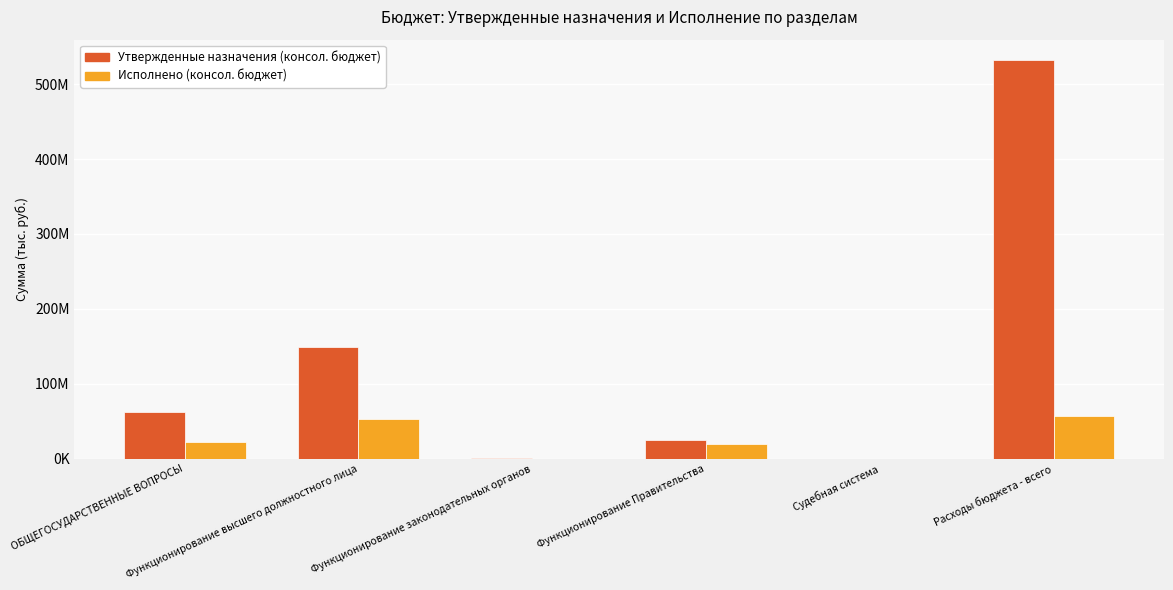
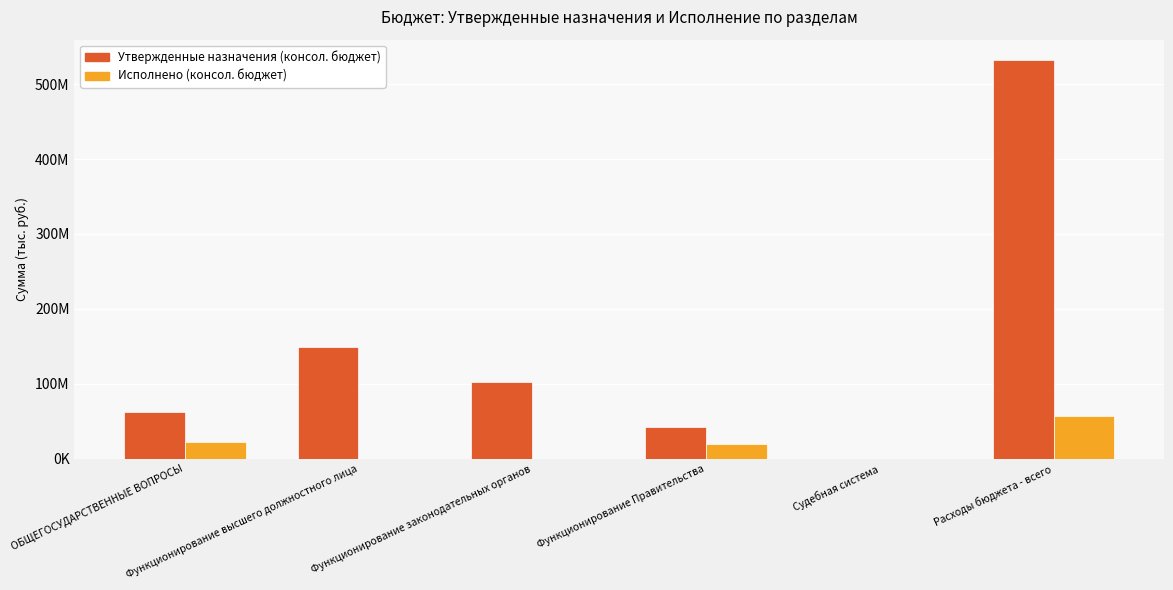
Исполнено (консол. бюджет), Функционирование высшего должностного лица: 50000000 -> 0
Утвержденные назначения (консол. бюджет), Функционирование законодательных органов: 0 -> 100000000
Утвержденные назначения (консол. бюджет), Функционирование Правительства: 30000000 -> 40000000
